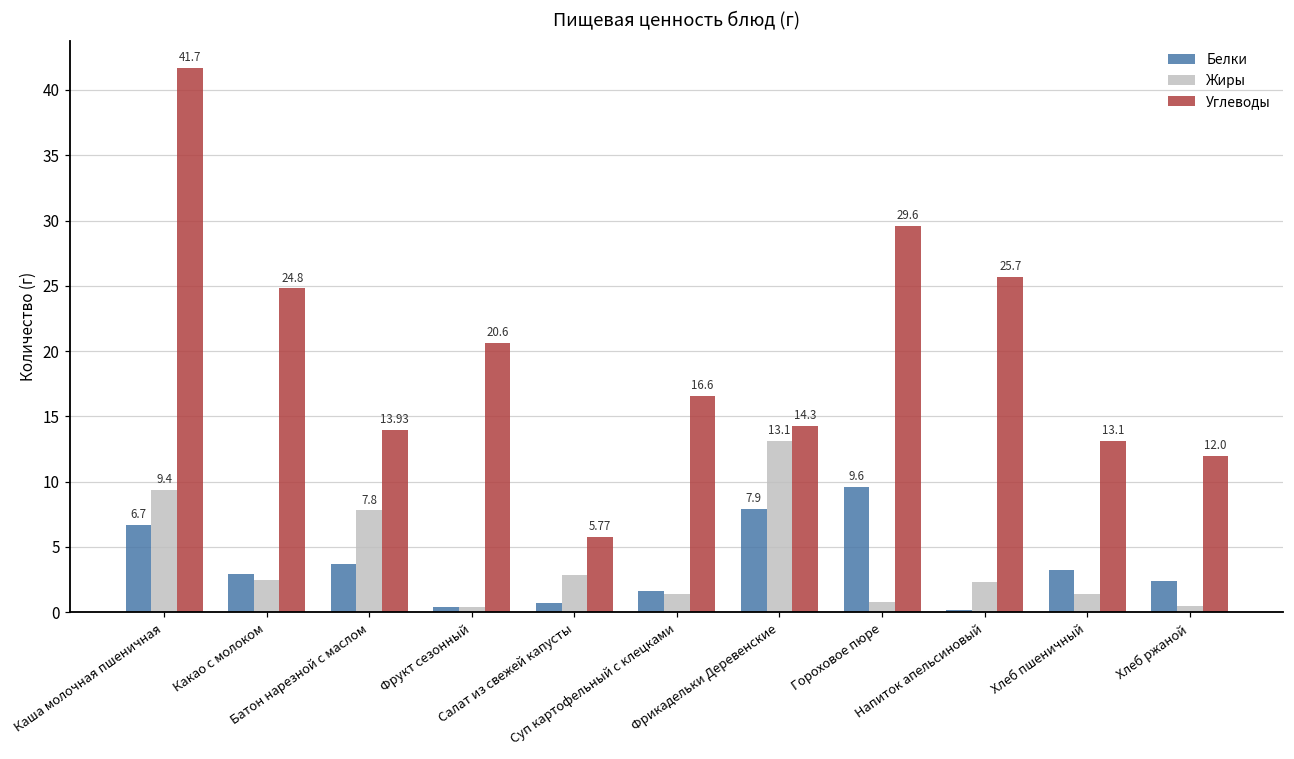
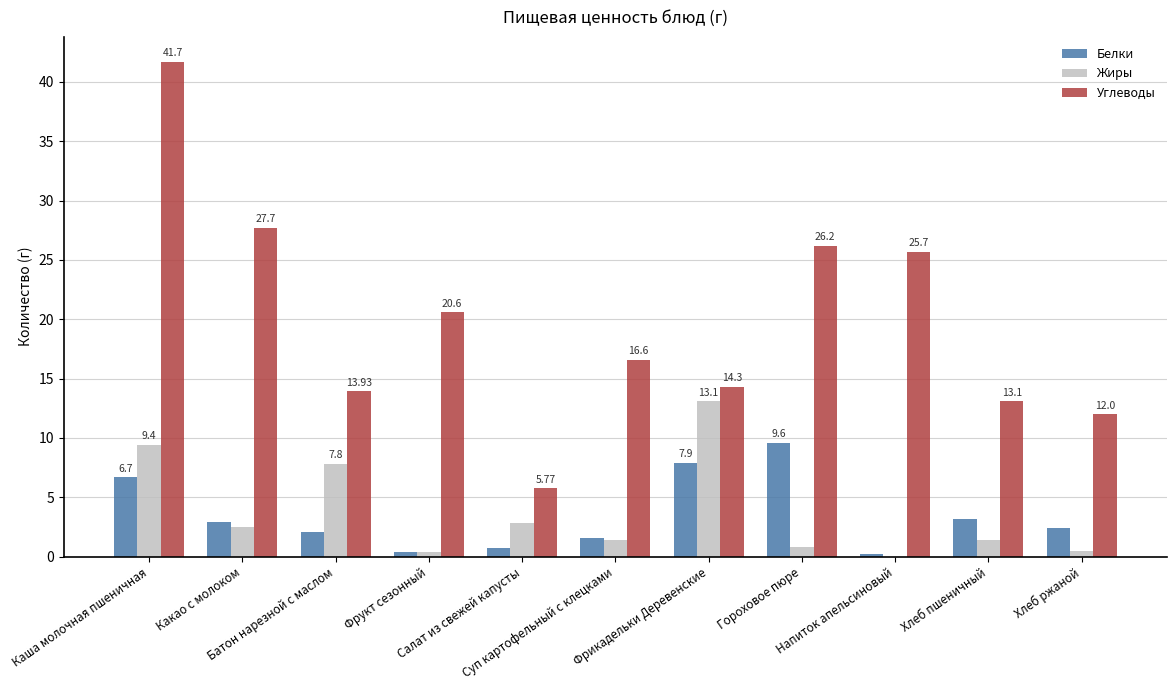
Углеводы, Какао с молоком: 24.8 -> 27.7
Белки, Батон нарезной с маслом: 3.7 -> 2.1
Углеводы, Гороховое пюре: 29.6 -> 26.2
Жиры, Напиток апельсиновый: 2.3 -> 0.0
